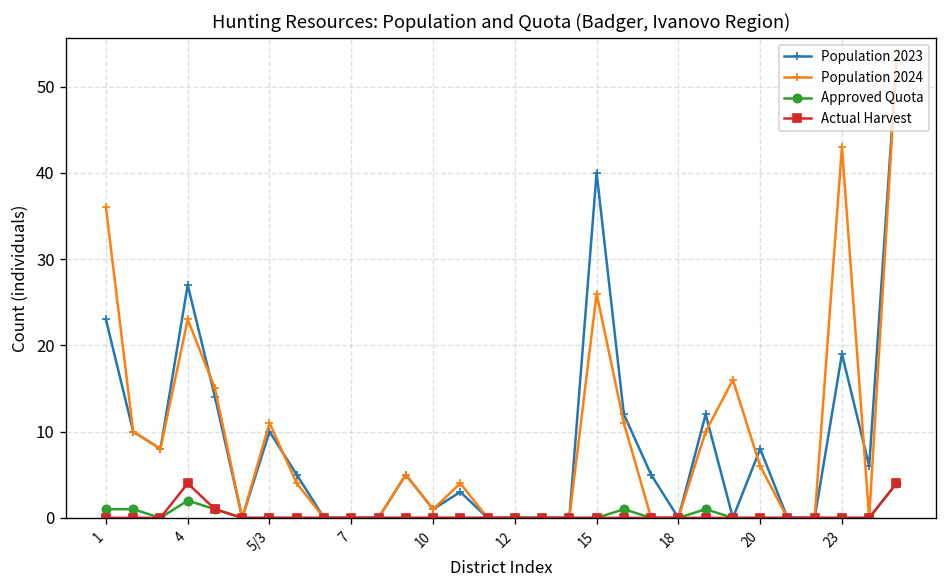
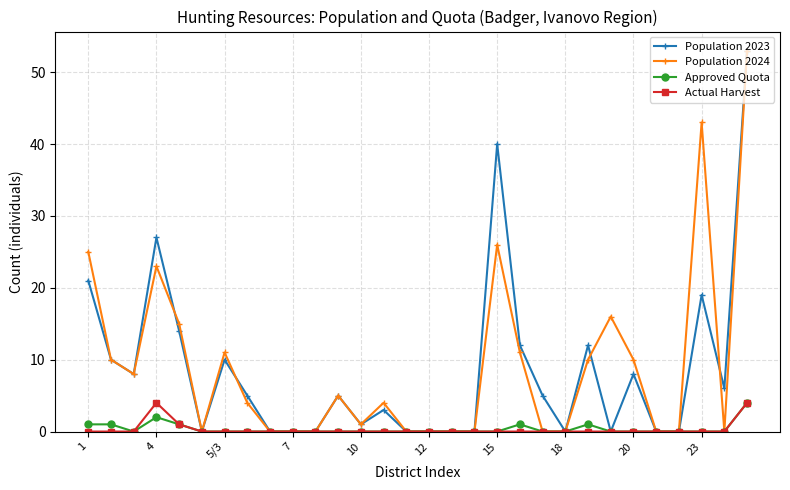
Population 2023, 1: 23 -> 21
Population 2024, 1: 36 -> 25
Population 2024, 20: 6 -> 10
